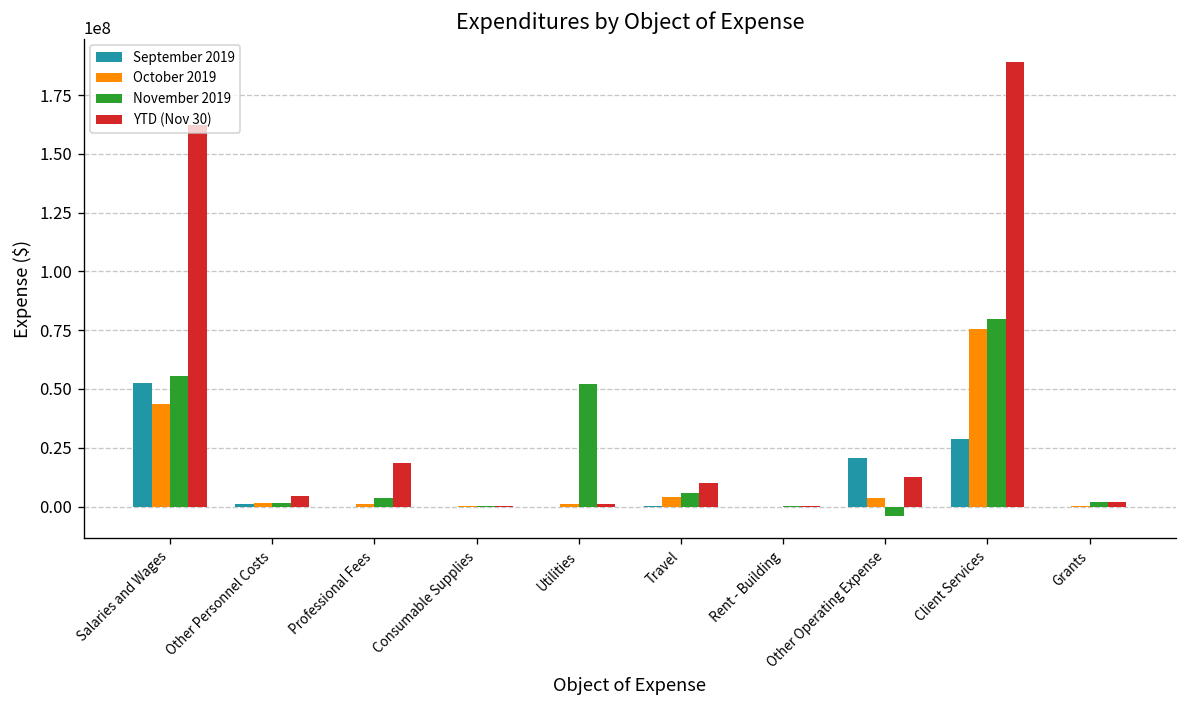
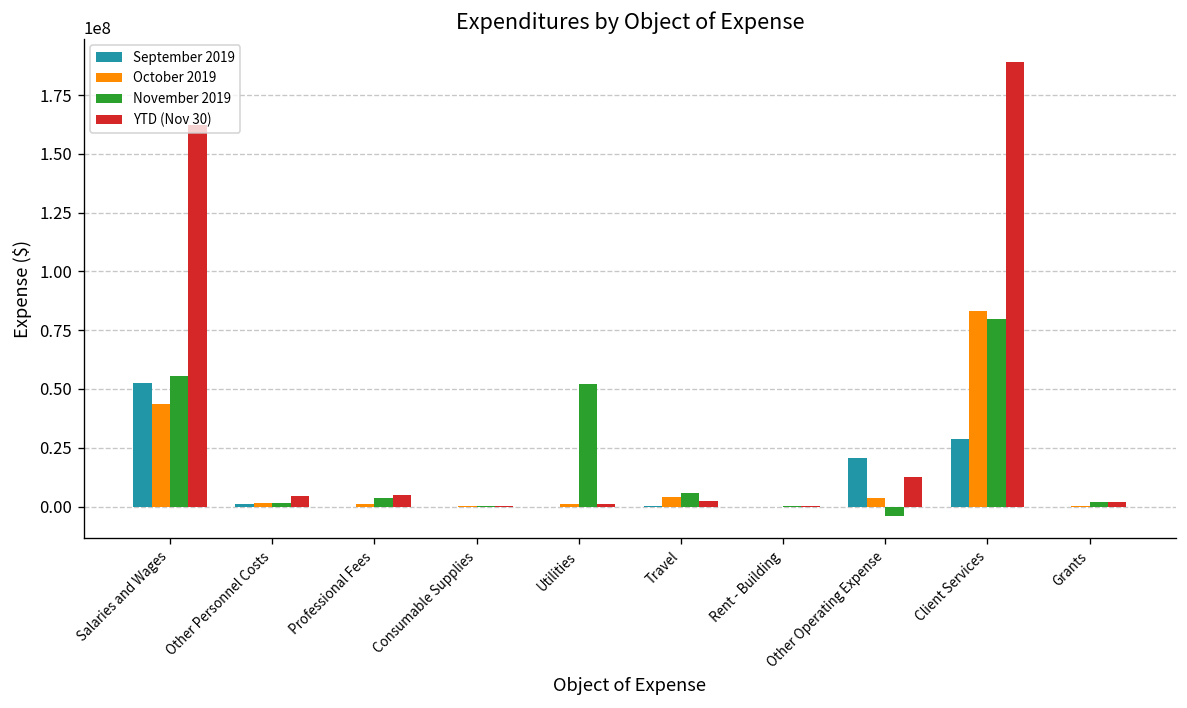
YTD (Nov 30), Professional Fees: 19000000 -> 5000000
YTD (Nov 30), Travel: 10000000 -> 2000000
October 2019, Client Services: 75000000 -> 83000000
